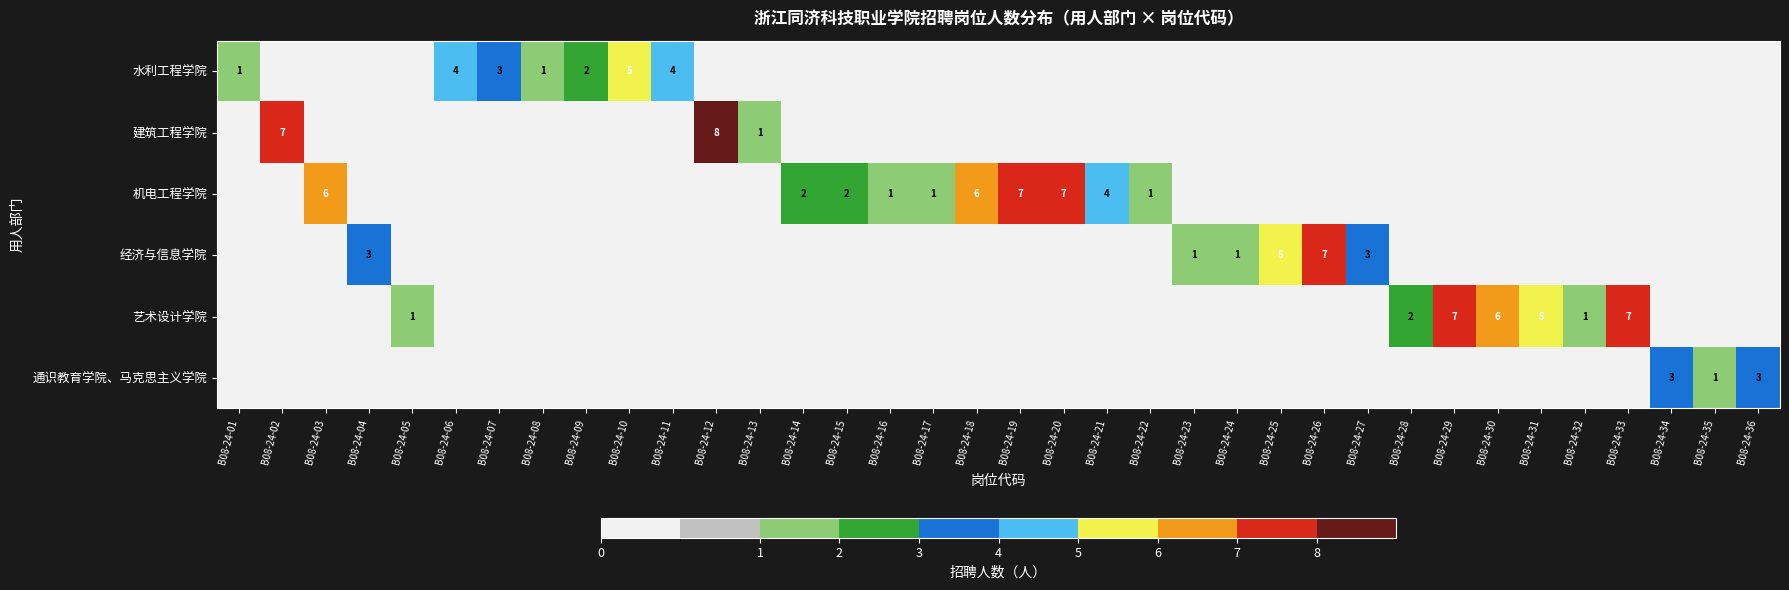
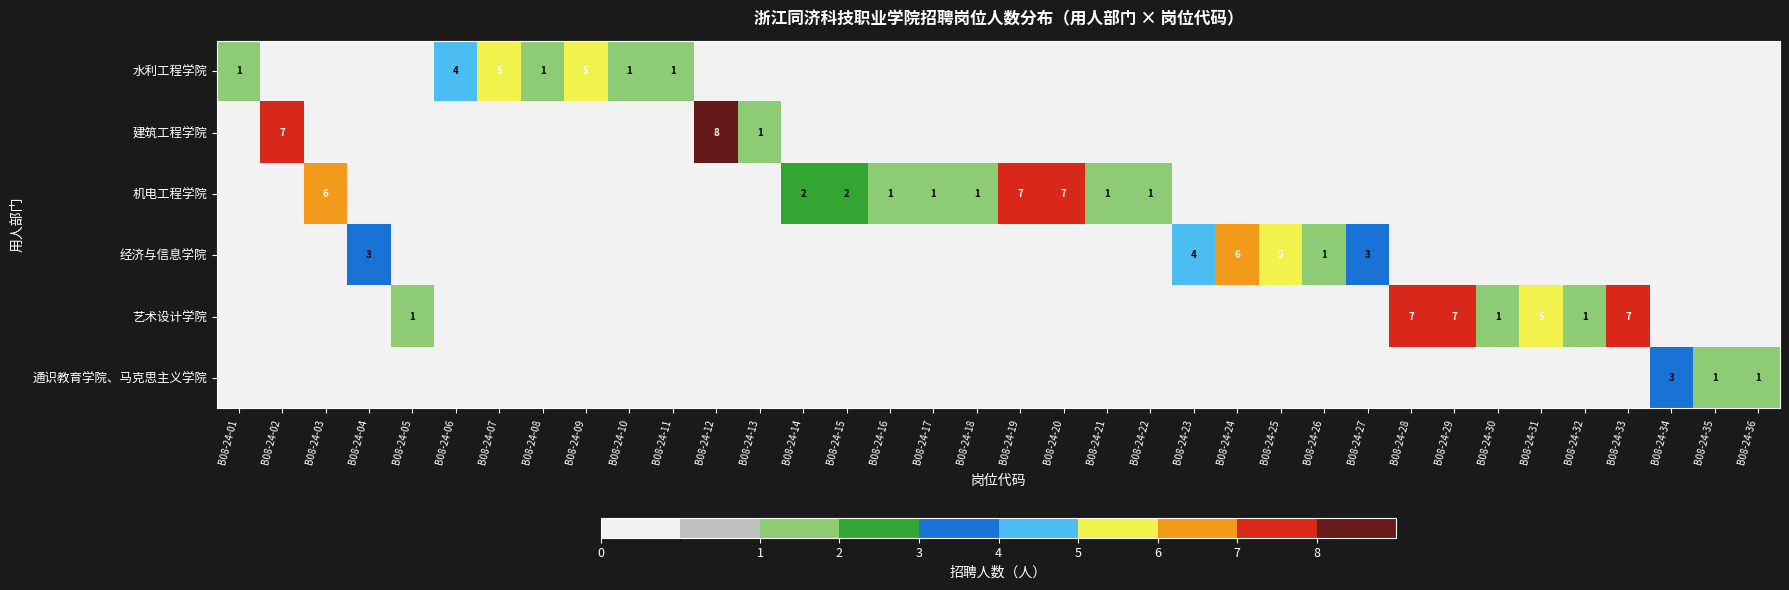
水利工程学院, B08-24-07: 3 -> 5
水利工程学院, B08-24-09: 2 -> 5
水利工程学院, B08-24-10: 5 -> 1
水利工程学院, B08-24-11: 4 -> 1
机电工程学院, B08-24-18: 6 -> 1
机电工程学院, B08-24-21: 4 -> 1
经济与信息学院, B08-24-23: 1 -> 4
经济与信息学院, B08-24-24: 1 -> 6
经济与信息学院, B08-24-26: 7 -> 1
艺术设计学院, B08-24-28: 2 -> 7
艺术设计学院, B08-24-30: 6 -> 1
通识教育学院、马克思主义学院, B08-24-36: 3 -> 1
